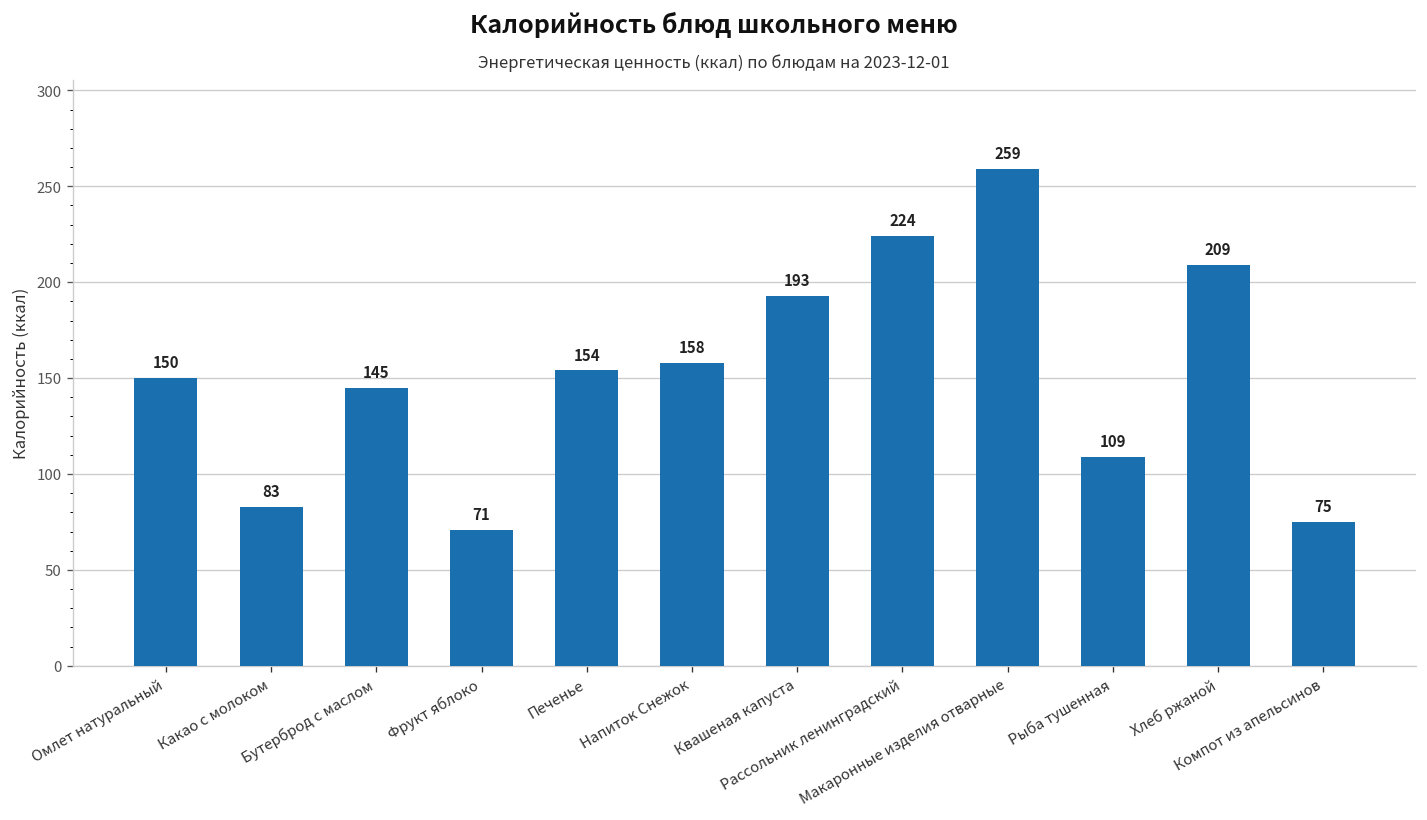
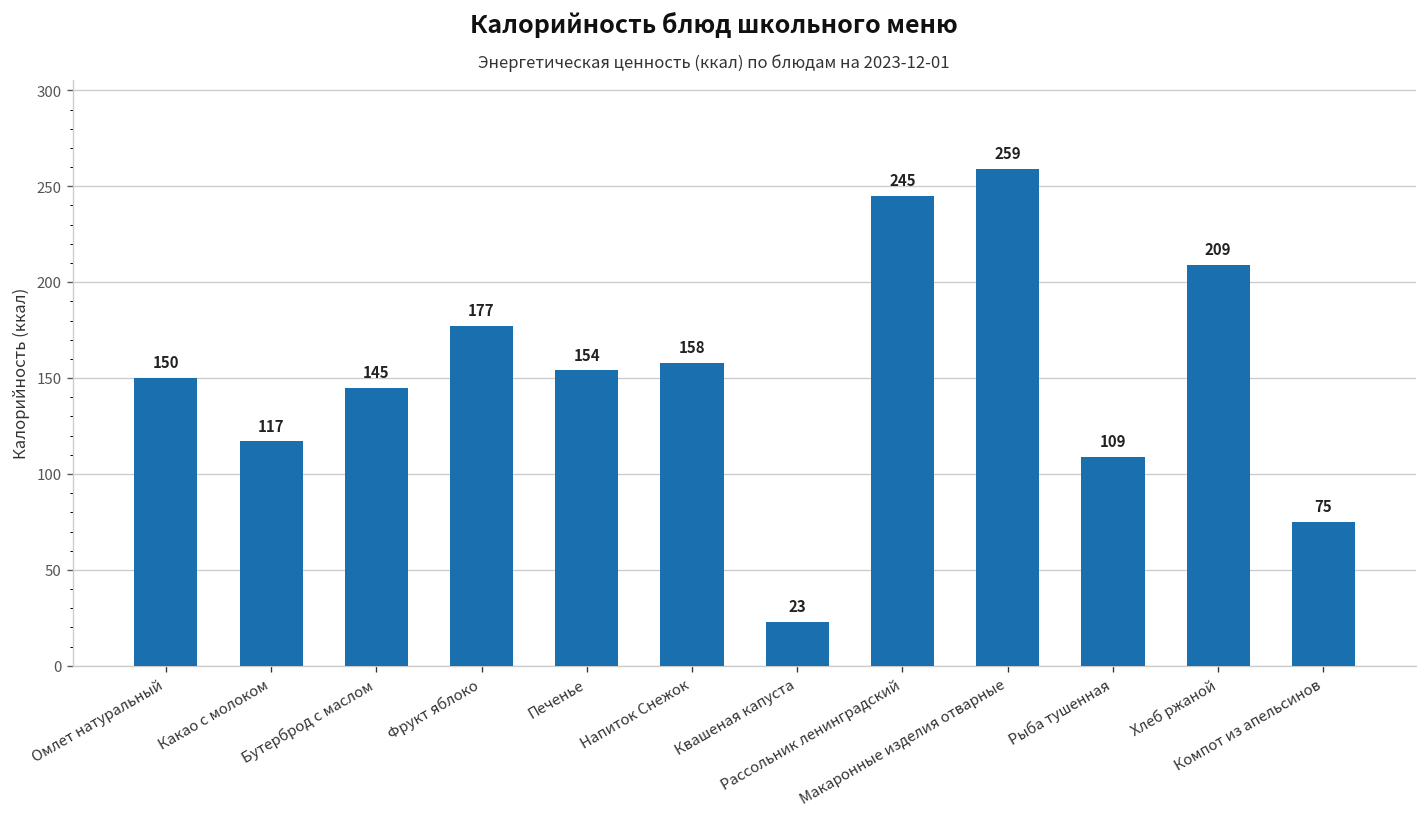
Какао с молоком: 83 -> 117
Фрукт яблоко: 71 -> 177
Квашеная капуста: 193 -> 23
Рассольник ленинградский: 224 -> 245
